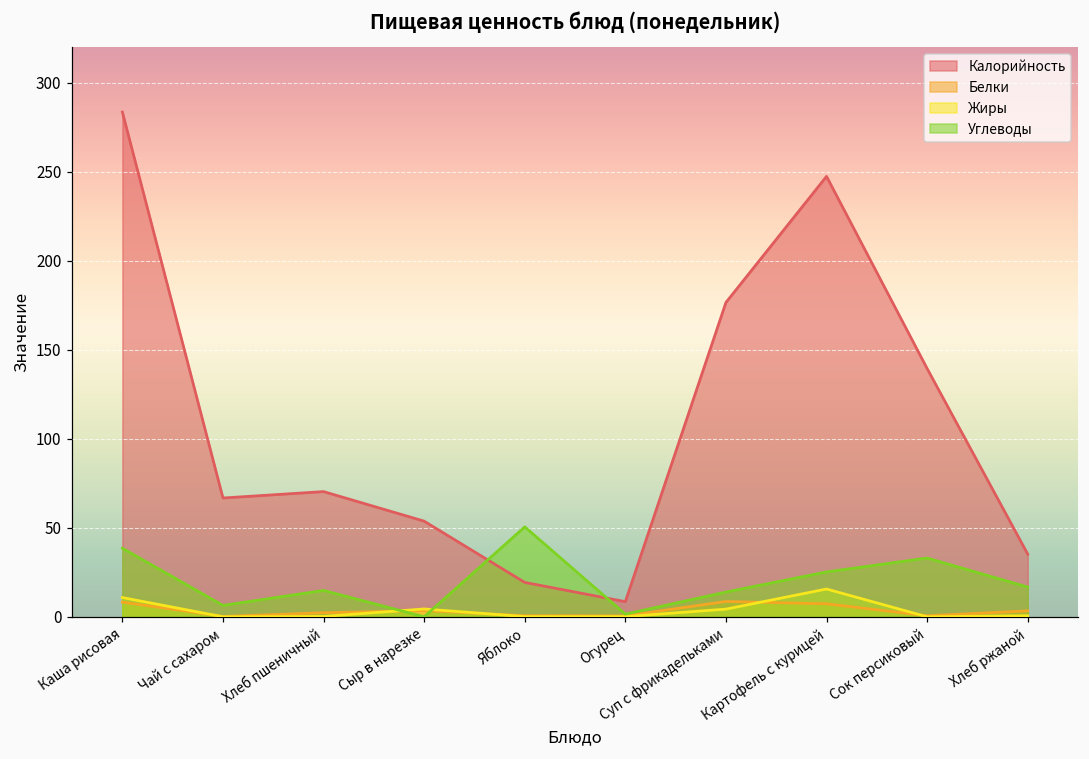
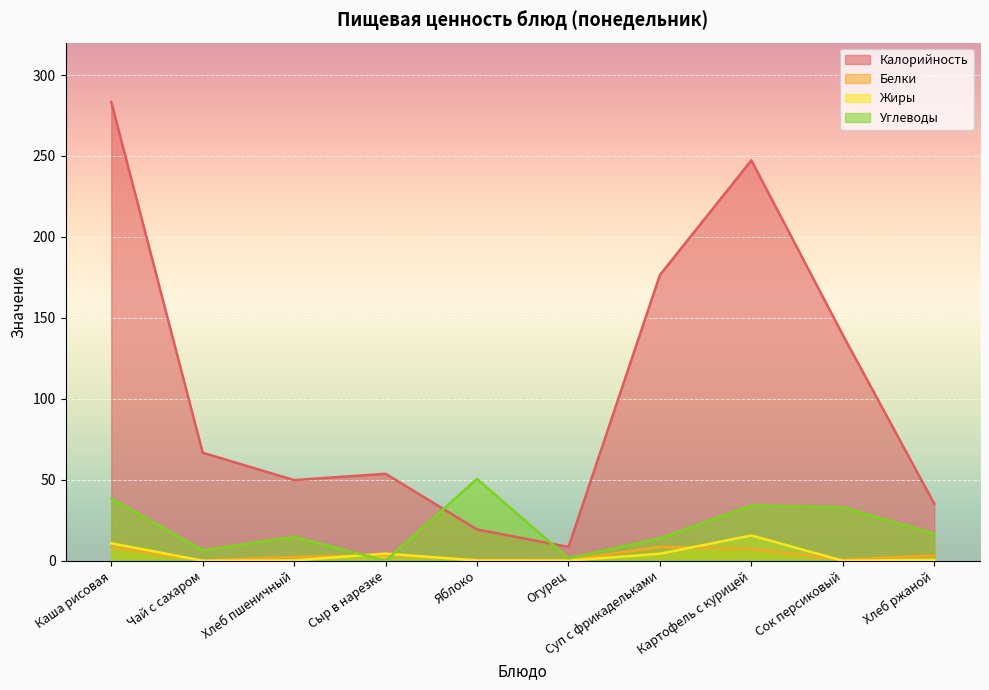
Калорийность, Хлеб пшеничный: 70 -> 50
Углеводы, Картофель с курицей: 25 -> 34
